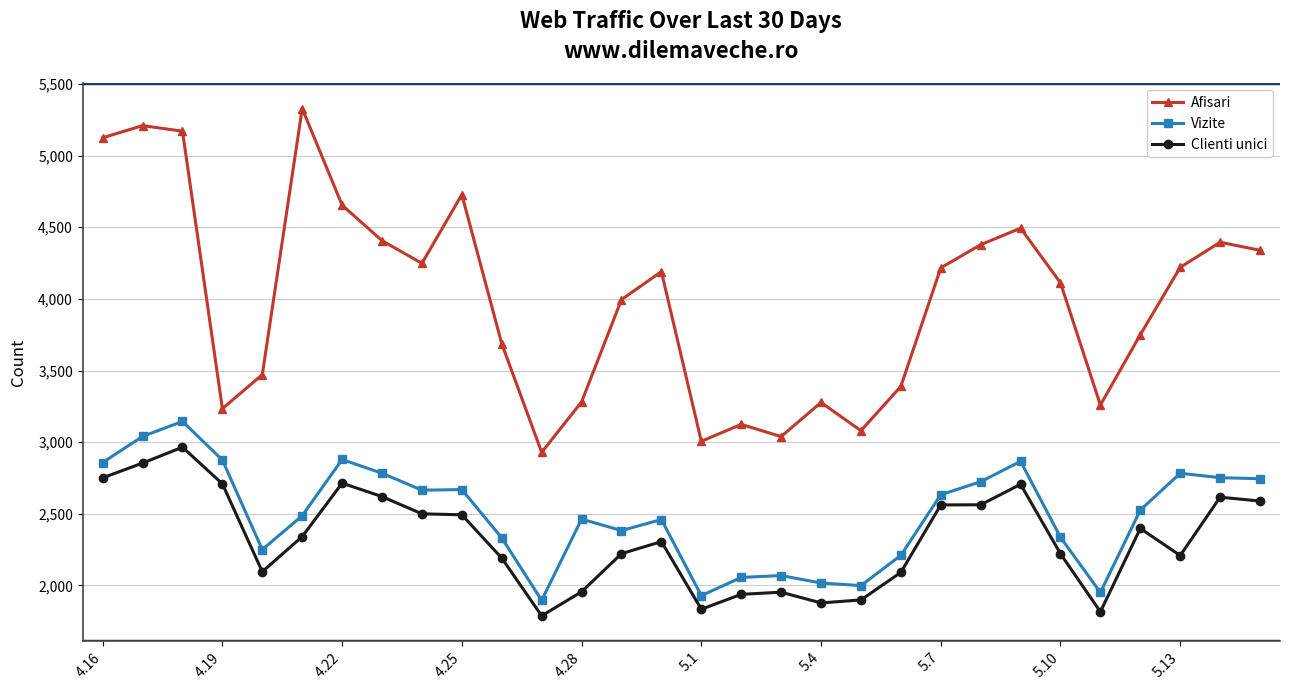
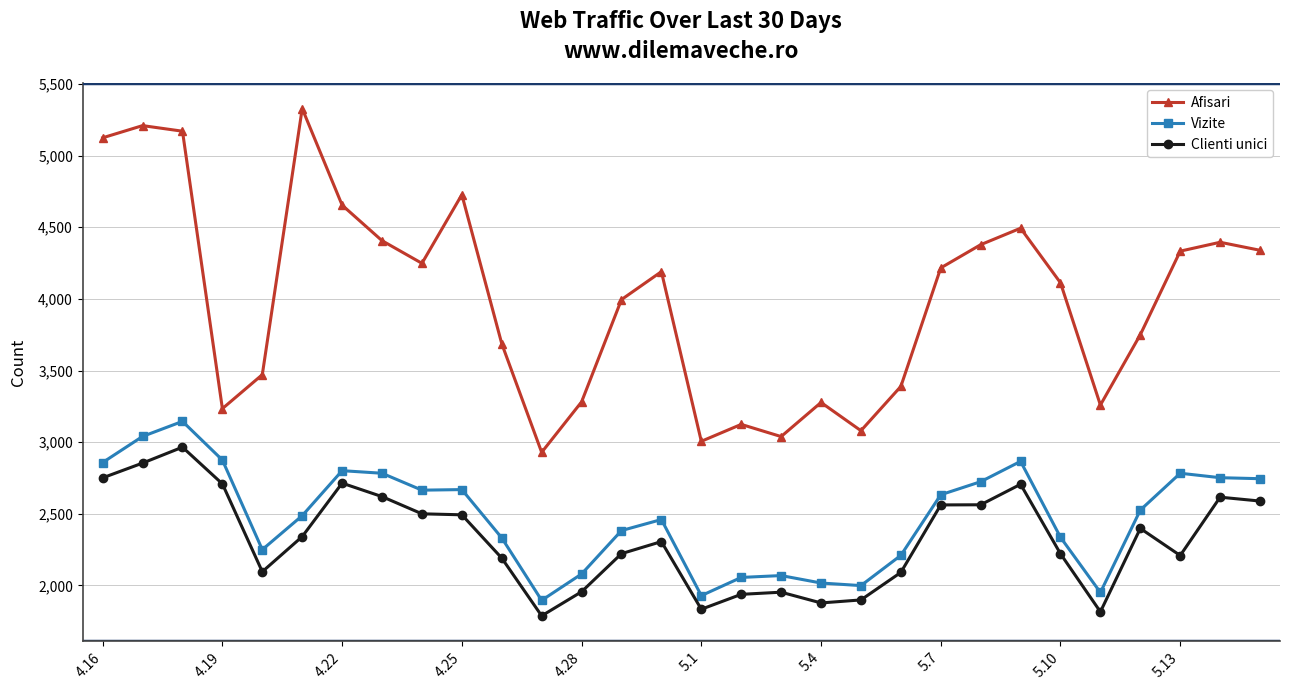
Vizite, 4.22: 2,880 -> 2,800
Vizite, 4.28: 2,460 -> 2,080
Afisari, 5.13: 4,220 -> 4,330
